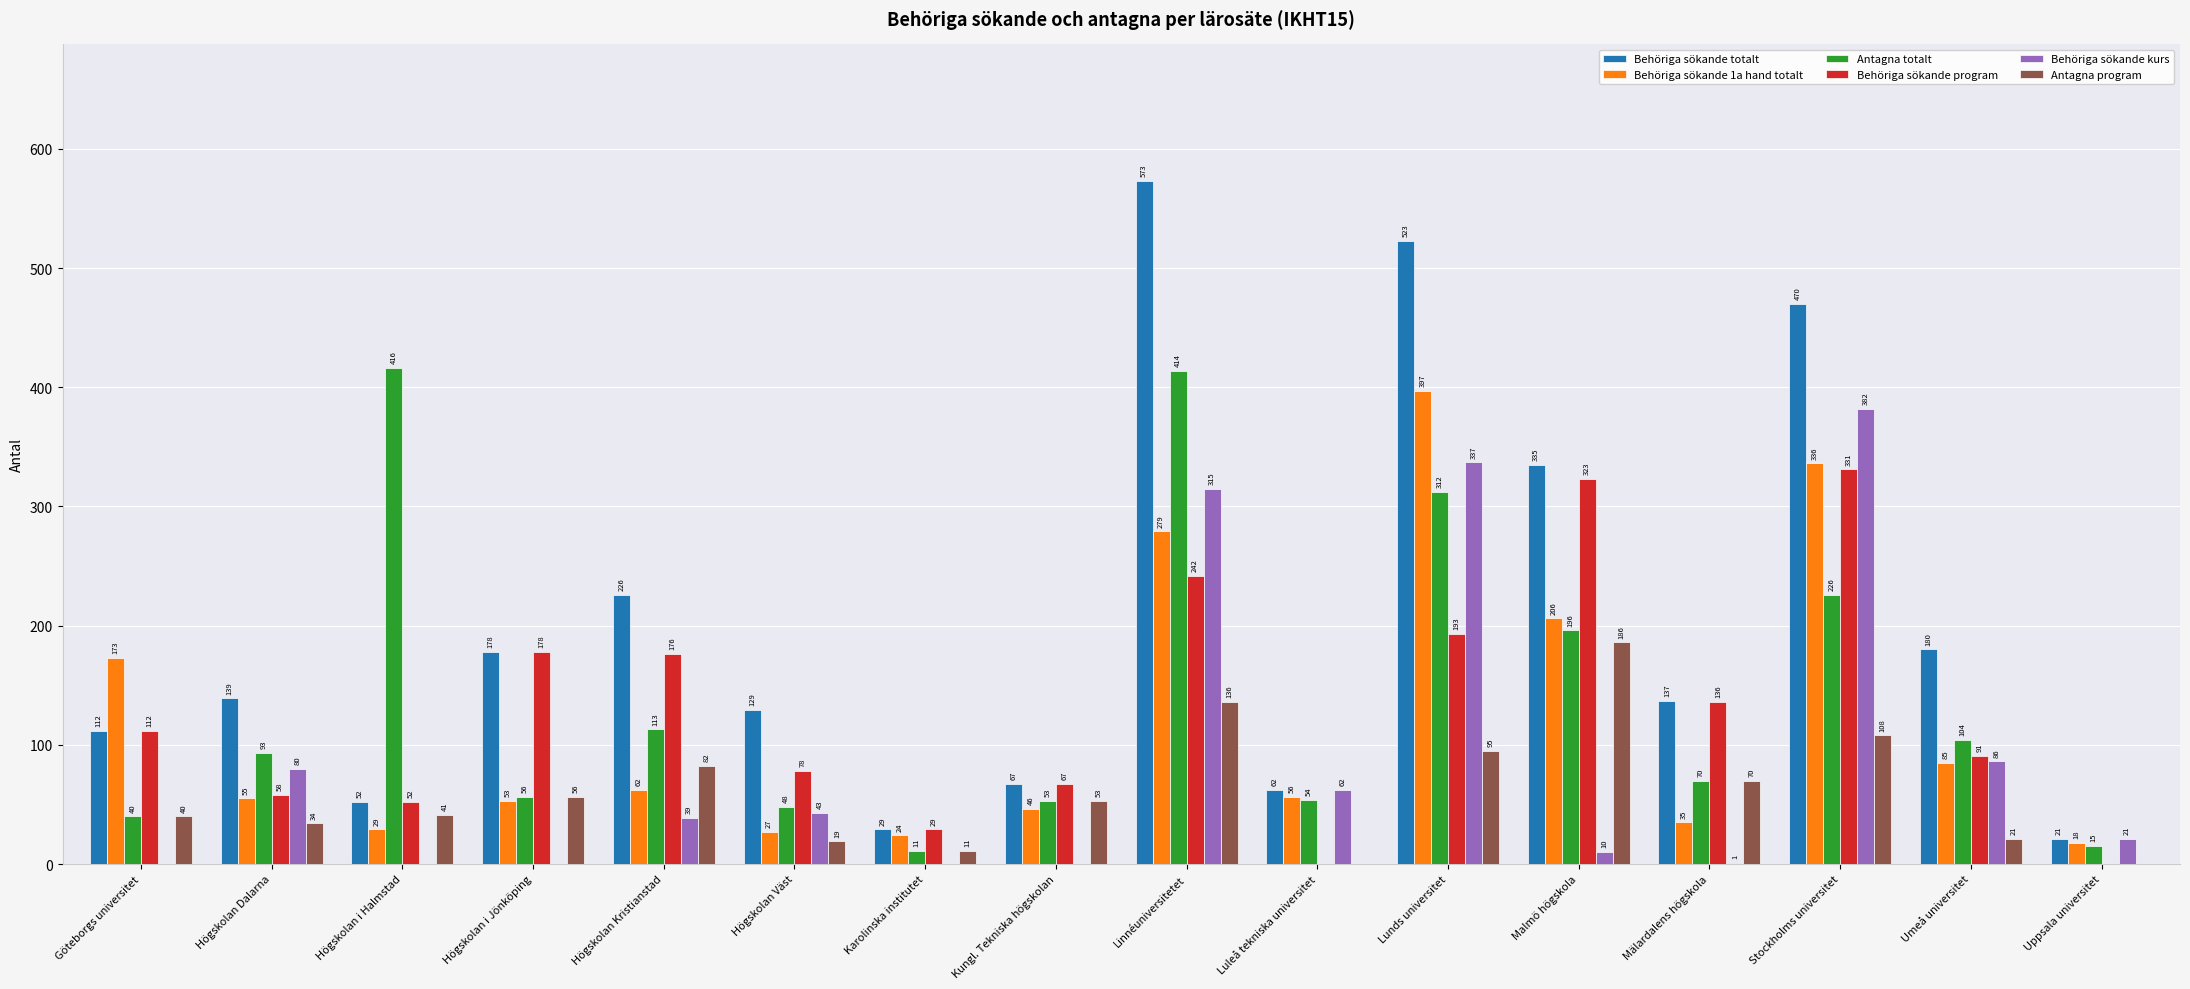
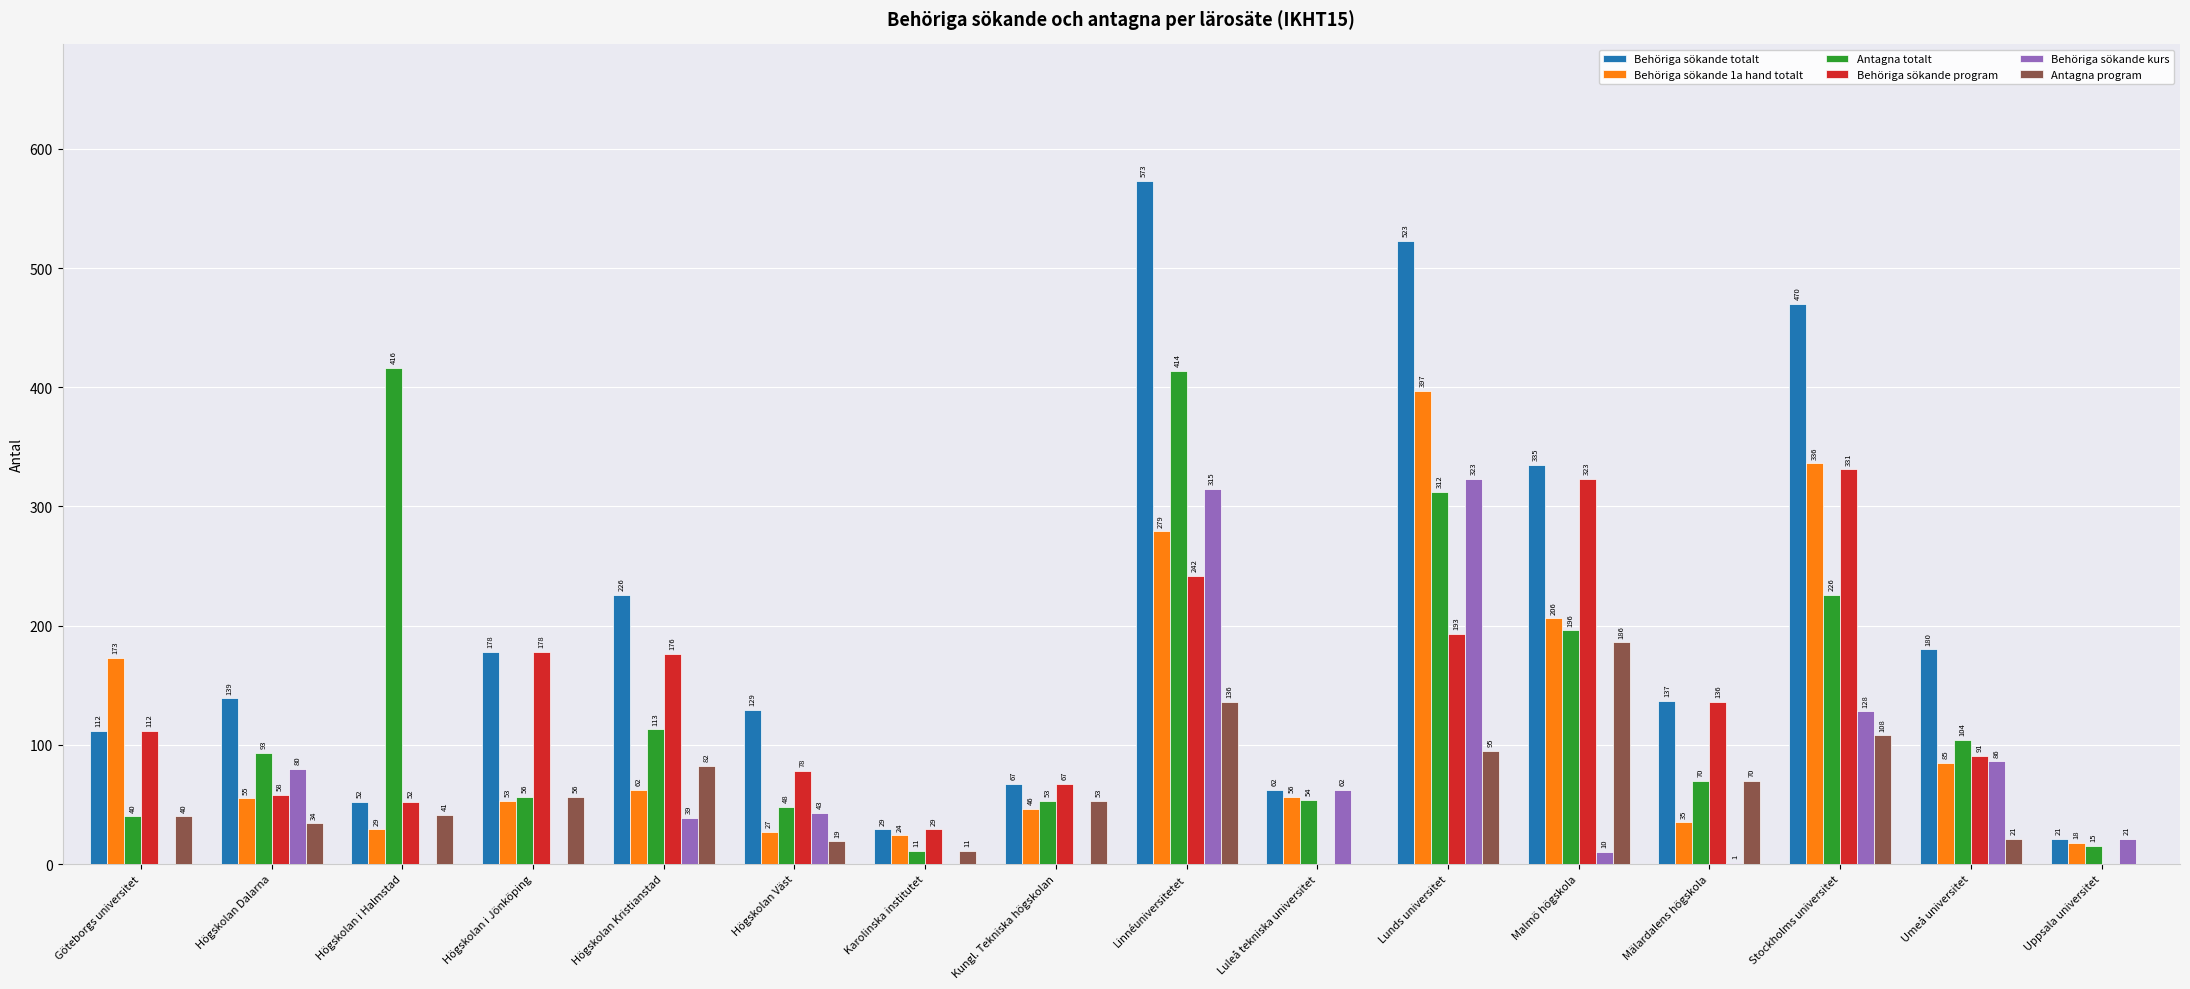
Behöriga sökande kurs, Lunds universitet: 337 -> 323
Behöriga sökande kurs, Stockholms universitet: 382 -> 128
